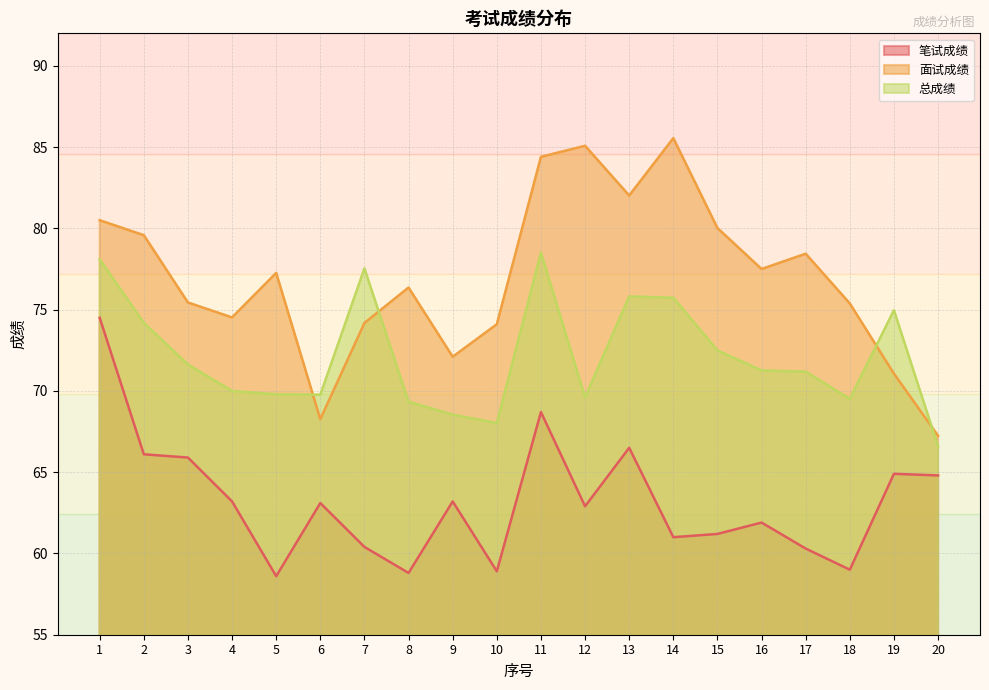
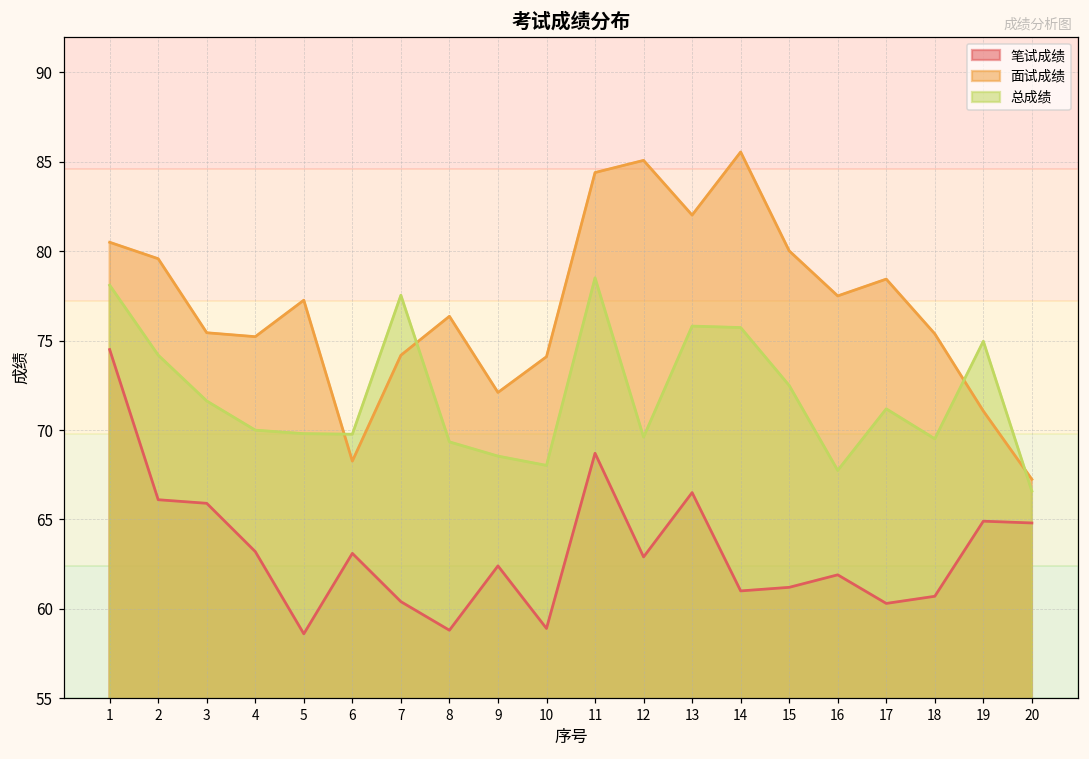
面试成绩, 4: 74.5 -> 75.2
笔试成绩, 9: 63.2 -> 62.4
总成绩, 16: 71.3 -> 67.7
笔试成绩, 18: 59.0 -> 60.7
